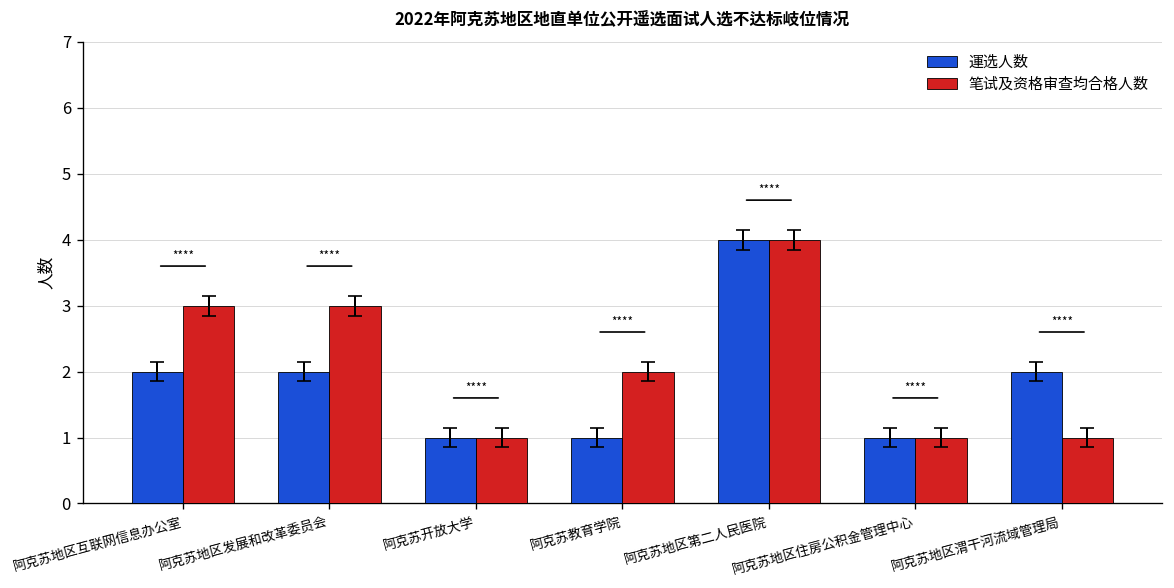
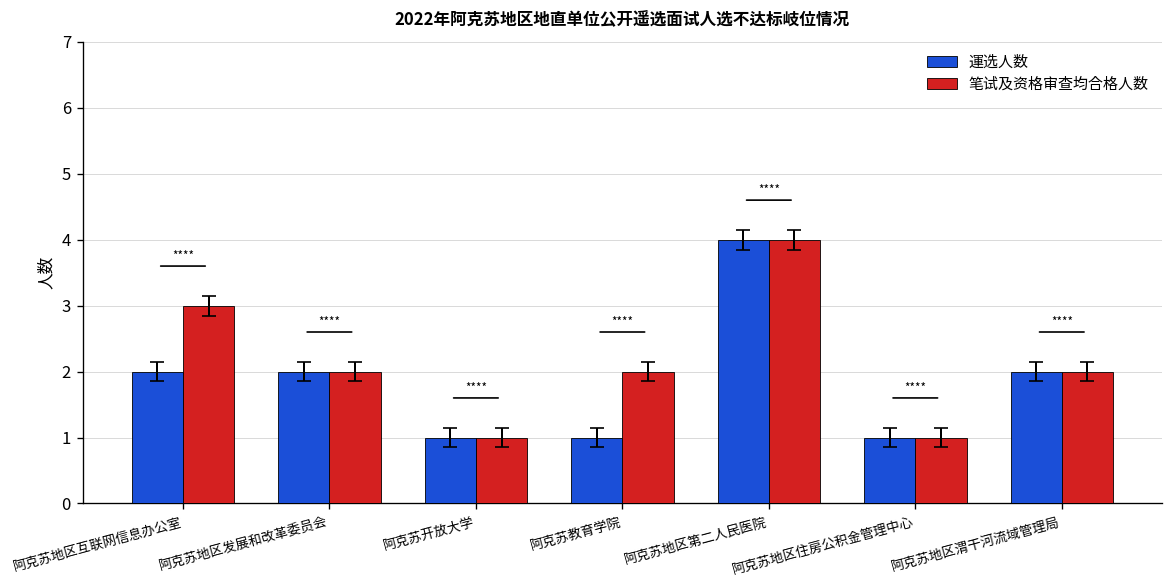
笔试及资格审查均合格人数, 阿克苏地区发展和改革委员会: 3 -> 2
笔试及资格审查均合格人数, 阿克苏地区渭干河流域管理局: 1 -> 2
